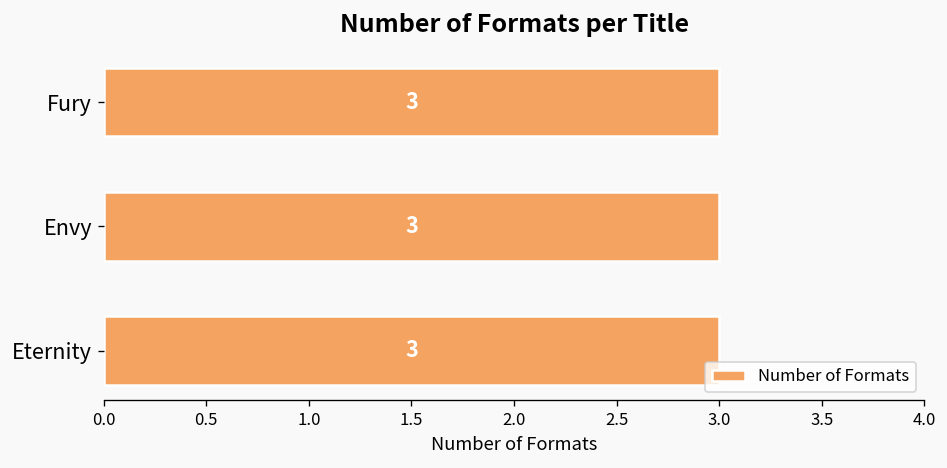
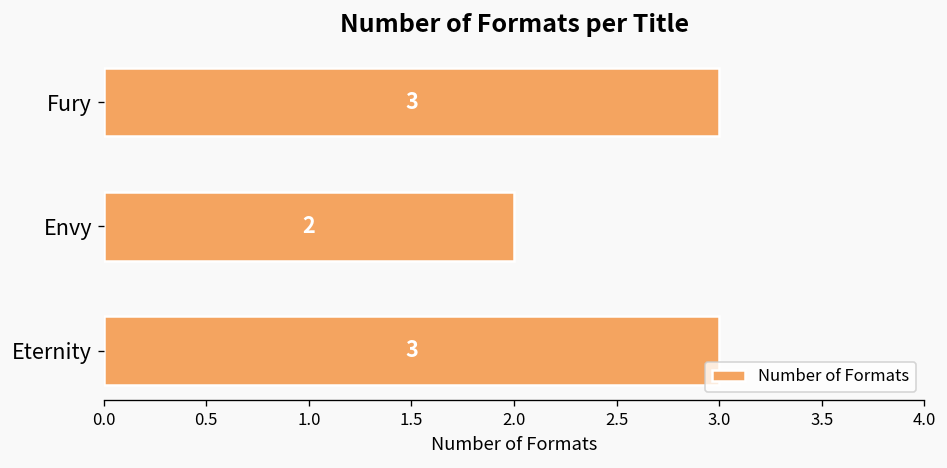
Envy: 3 -> 2
